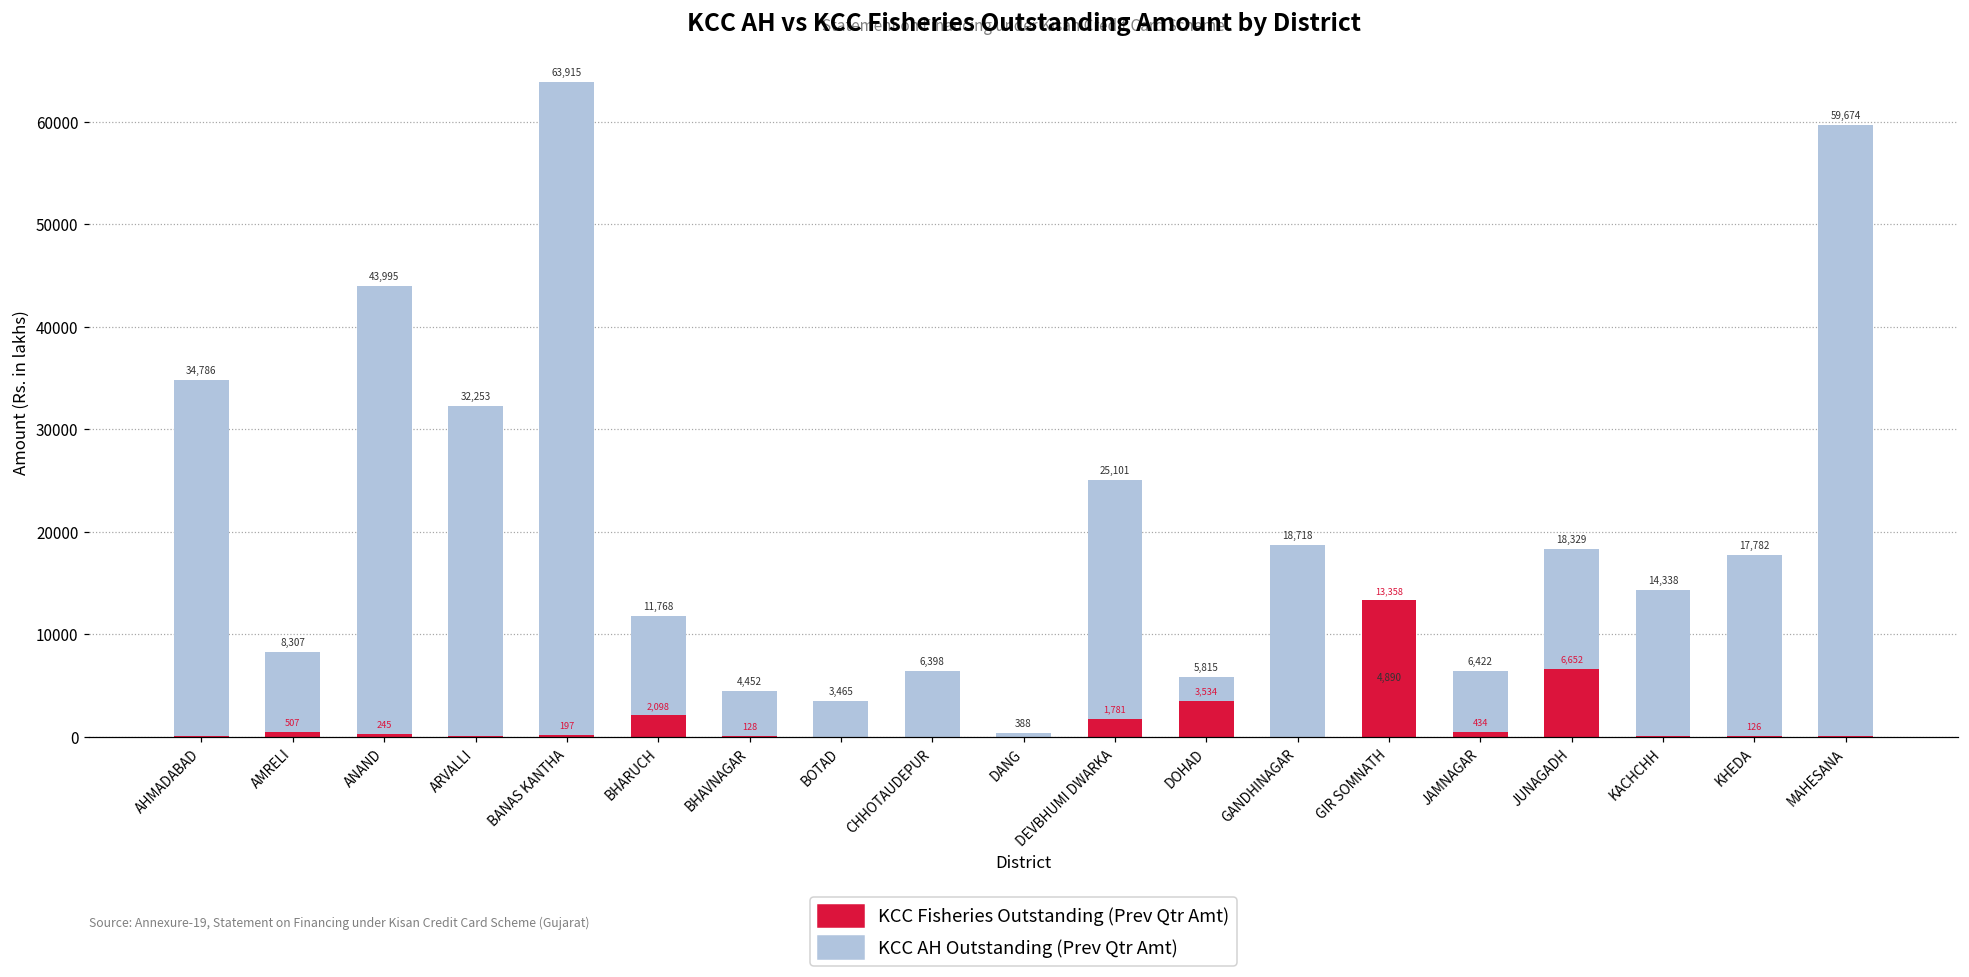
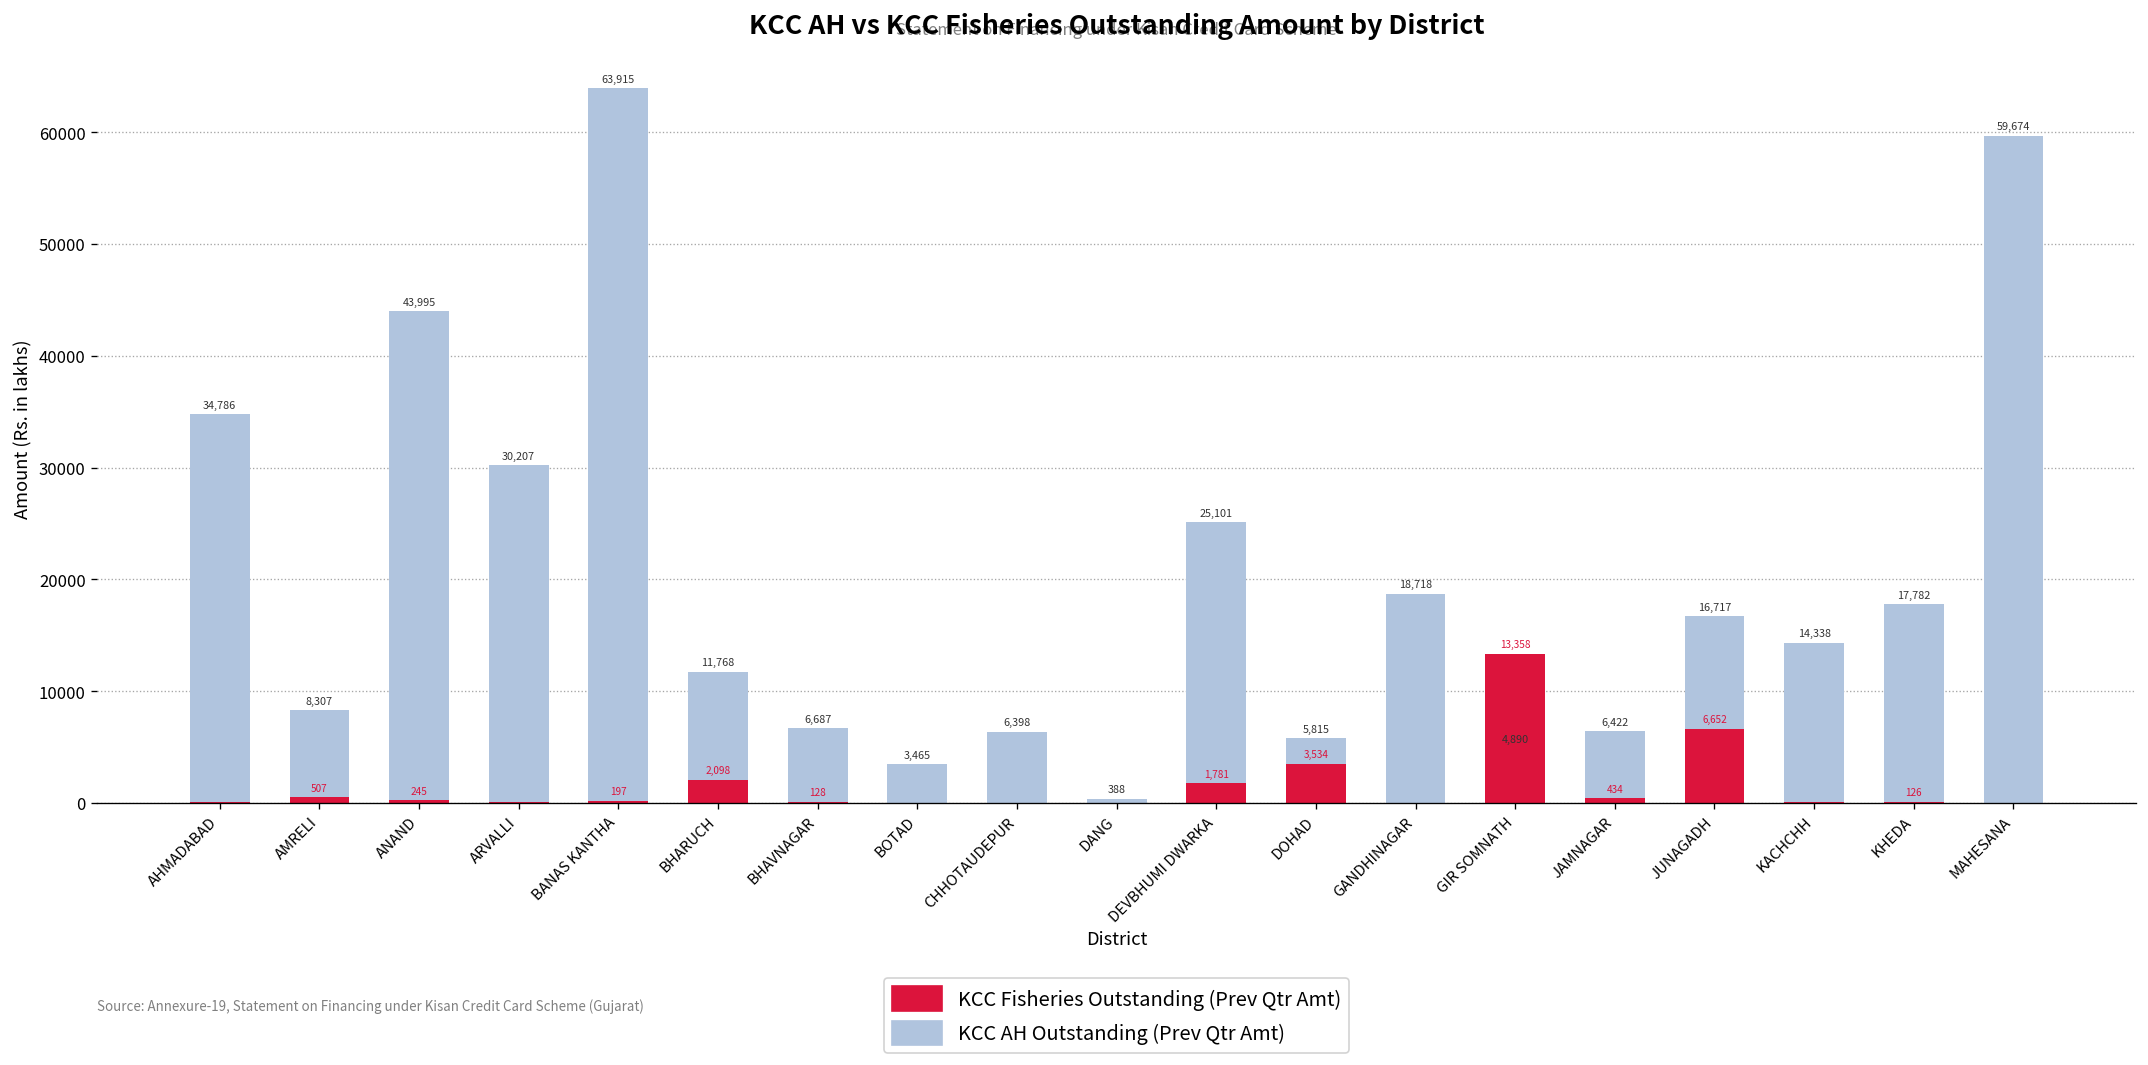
KCC AH Outstanding (Prev Qtr Amt), ARVALLI: 32,253 -> 30,207
KCC AH Outstanding (Prev Qtr Amt), BHAVNAGAR: 4,452 -> 6,687
KCC AH Outstanding (Prev Qtr Amt), JUNAGADH: 18,329 -> 16,717
